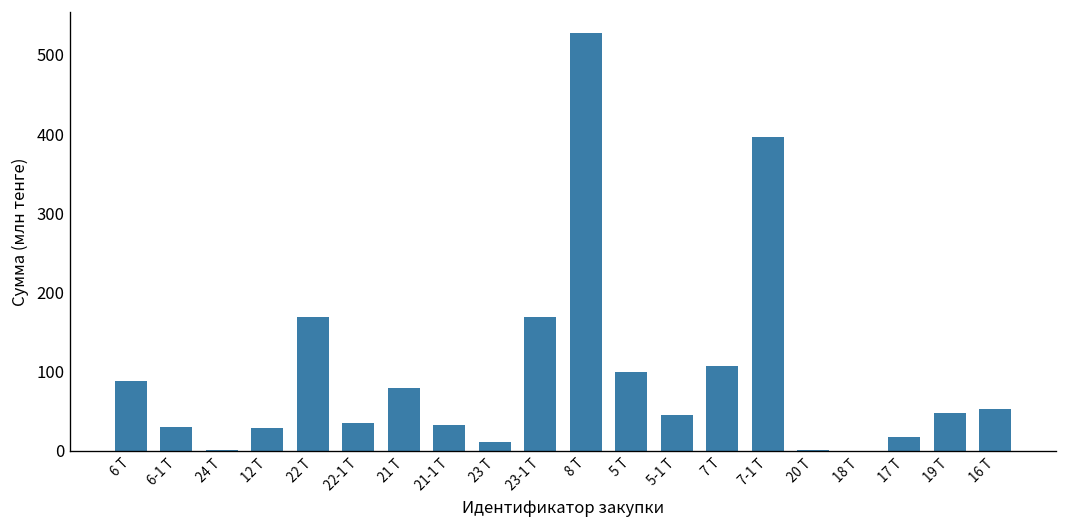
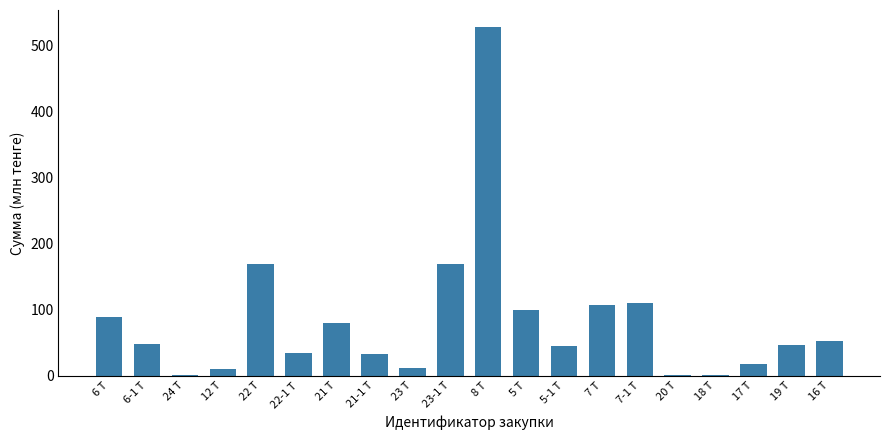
6-1 Т: 30 -> 50
12 Т: 30 -> 10
7-1 Т: 400 -> 110
